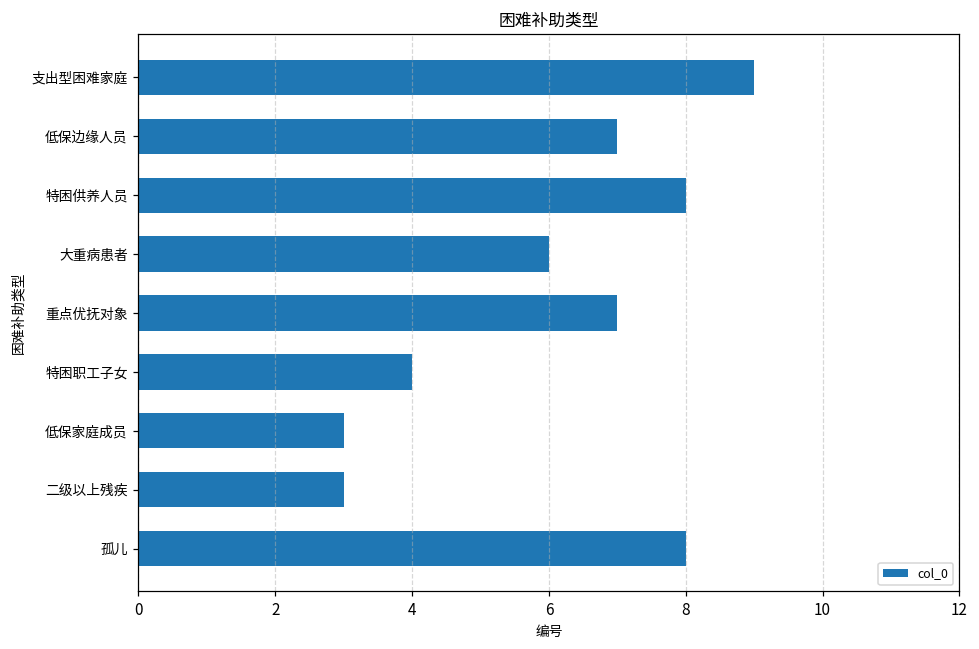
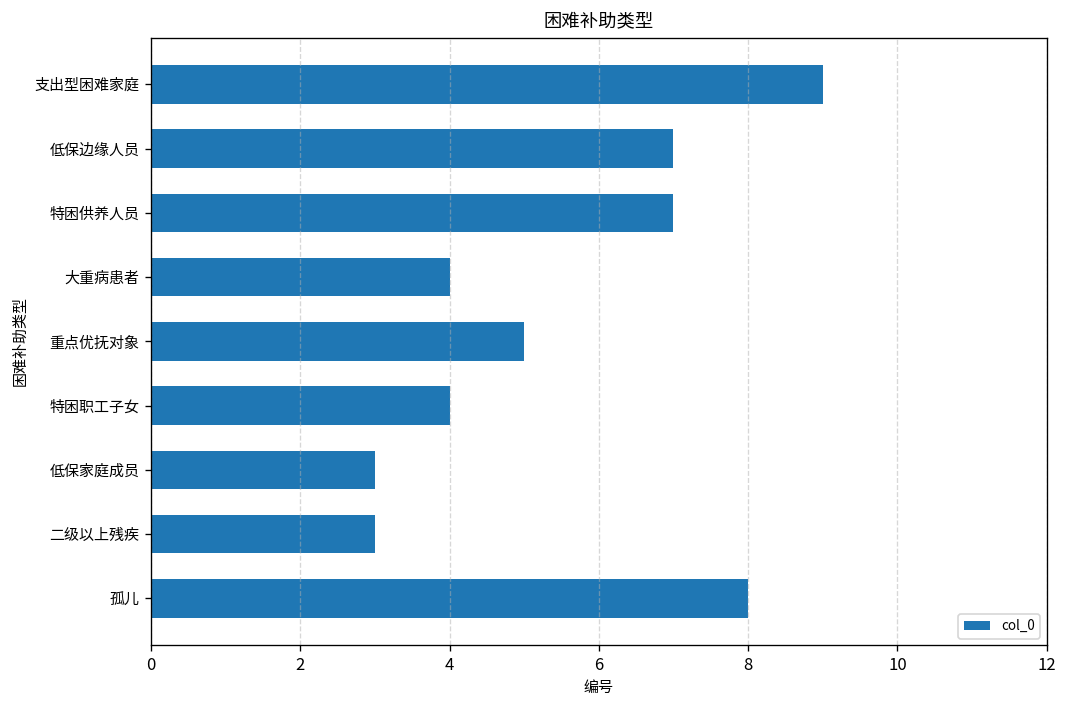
特困供养人员: 8 -> 7
大重病患者: 6 -> 4
重点优抚对象: 7 -> 5
